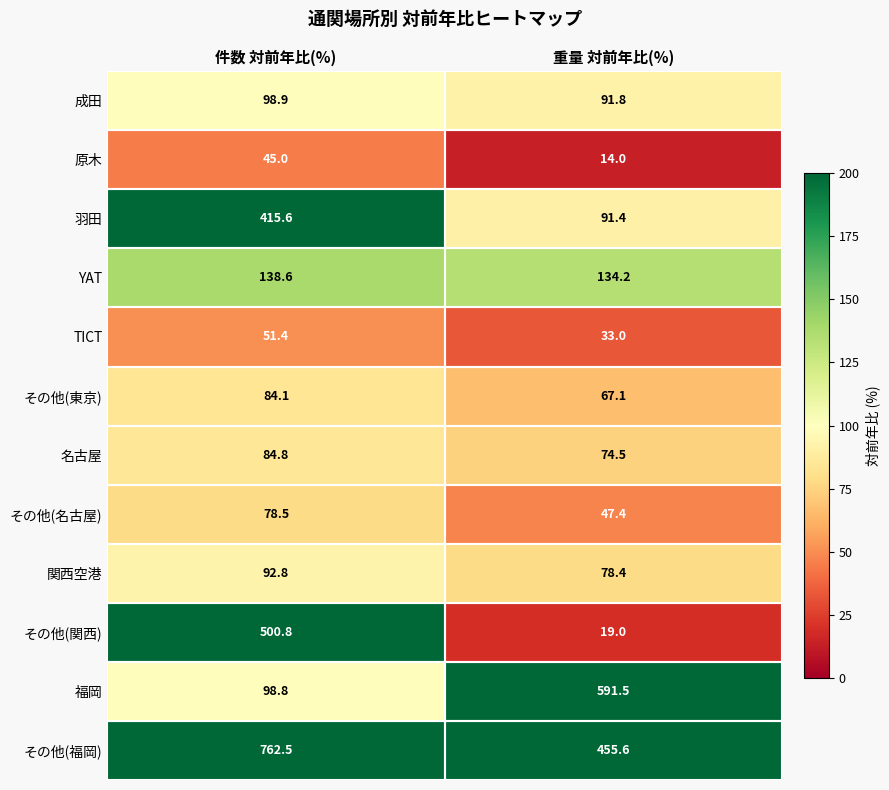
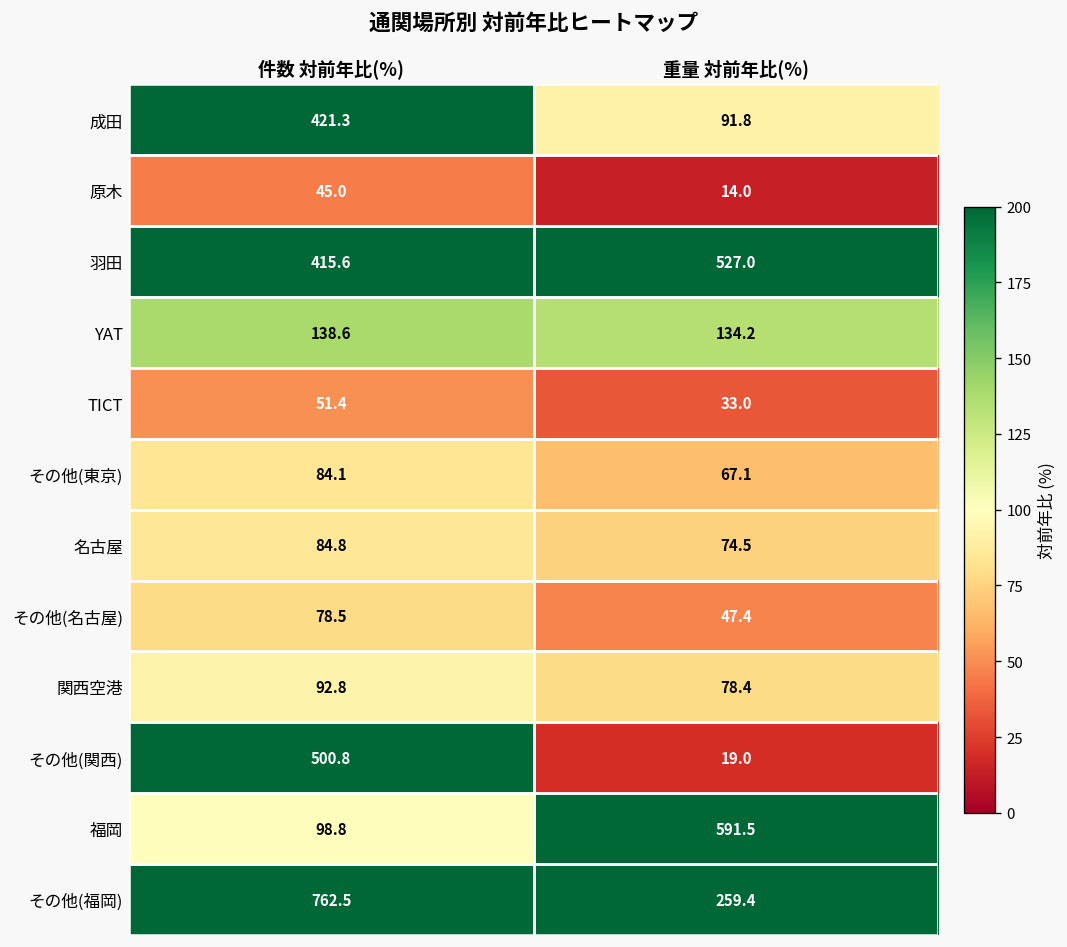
成田, 件数 対前年比(%): 98.9 -> 421.3
羽田, 重量 対前年比(%): 91.4 -> 527.0
その他(福岡), 重量 対前年比(%): 455.6 -> 259.4
